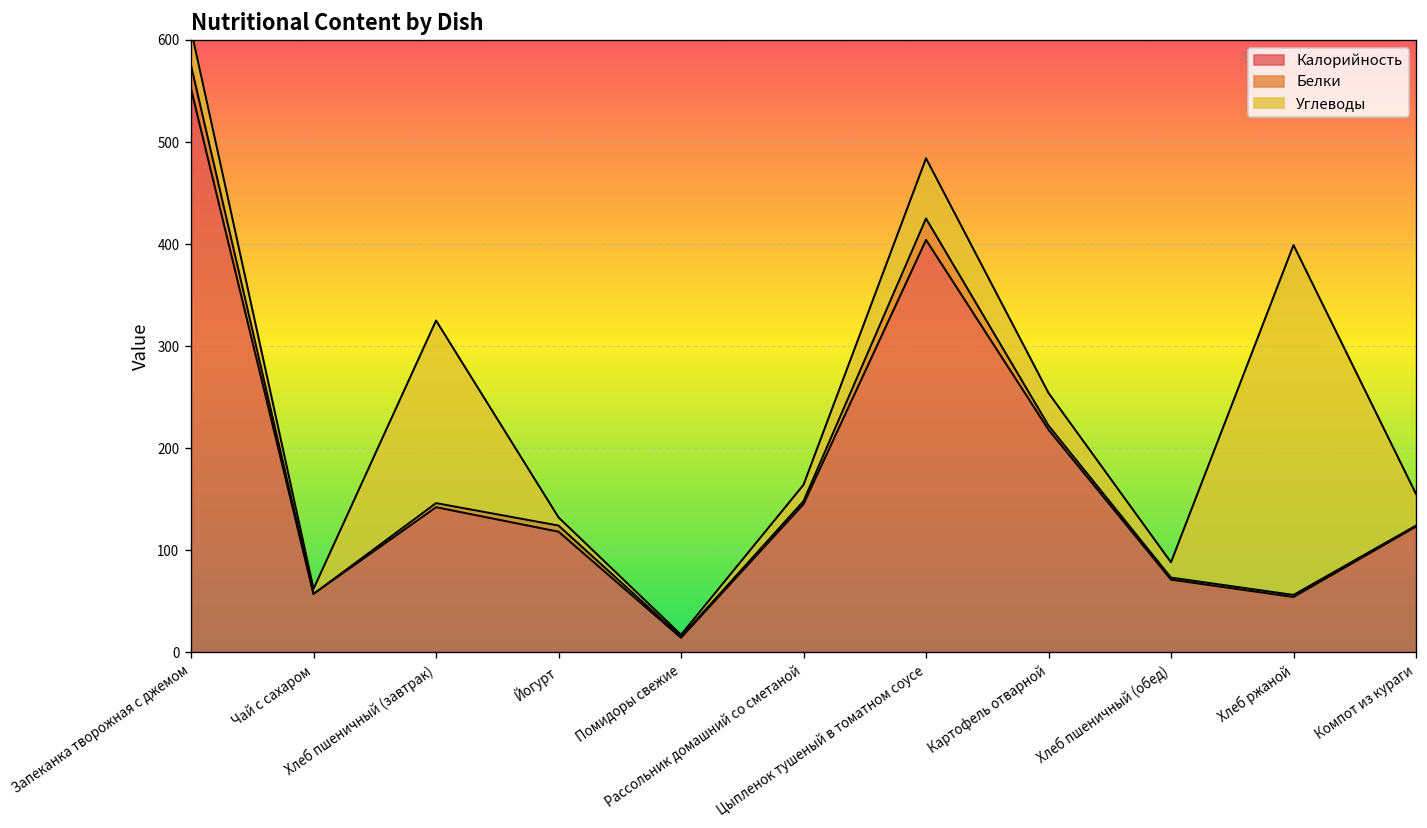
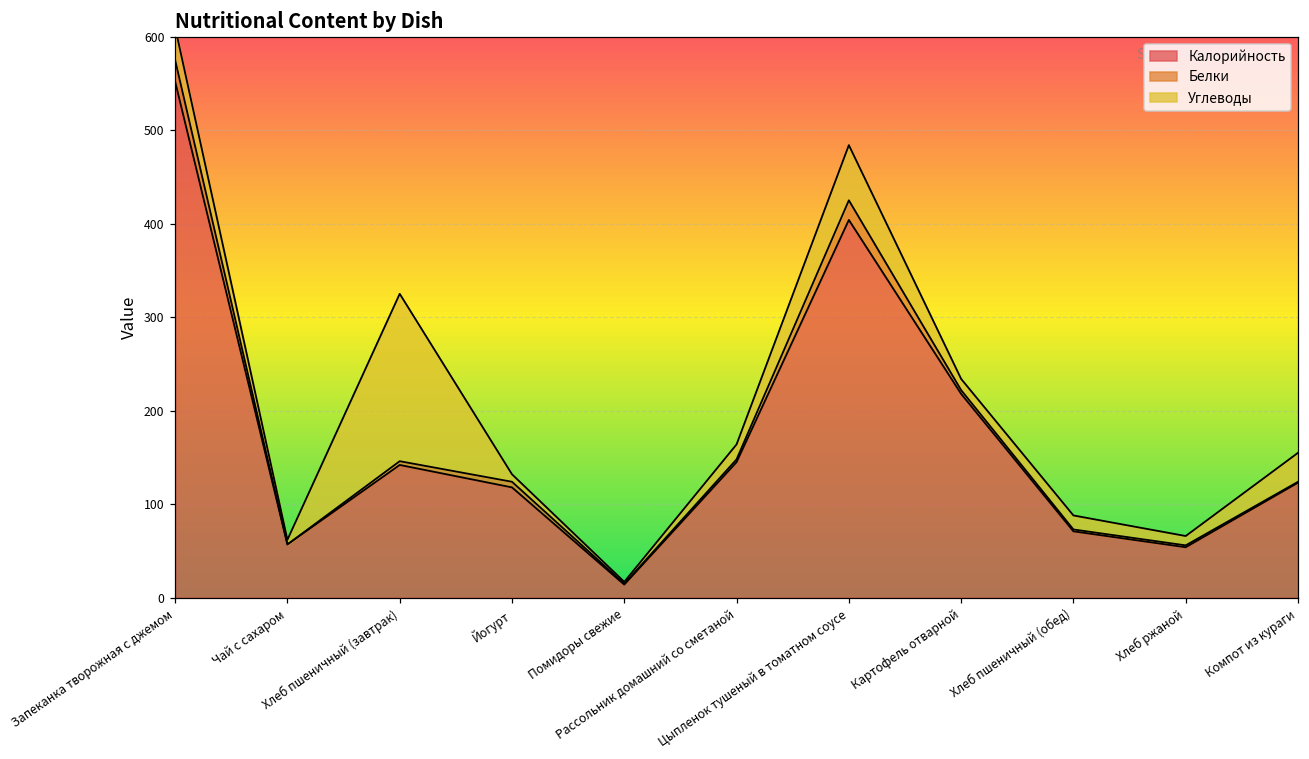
Углеводы, Картофель отварной: 30 -> 10
Углеводы, Хлеб ржаной: 340 -> 10
